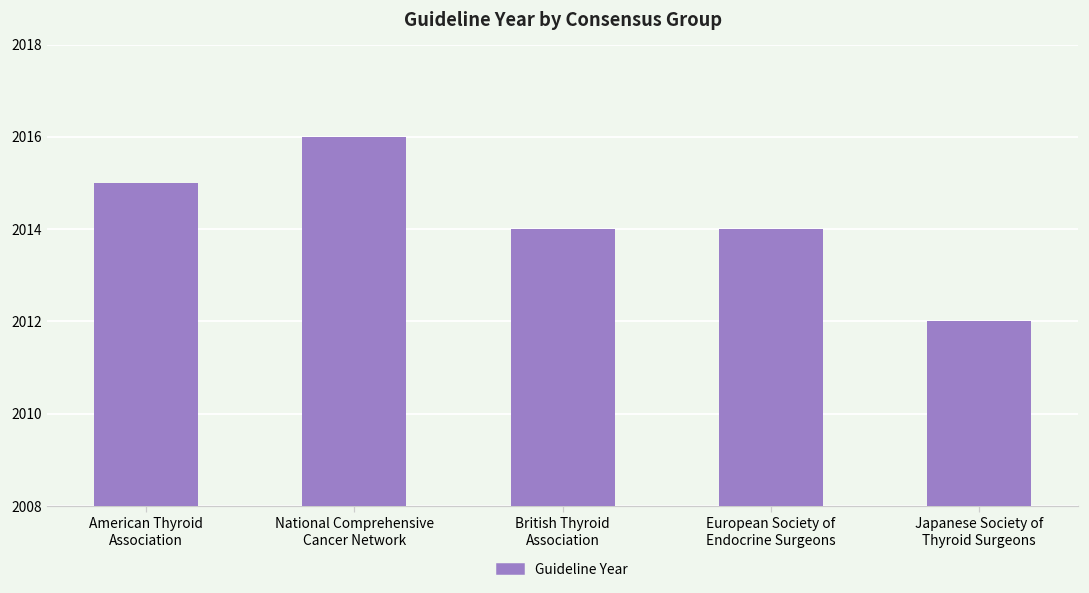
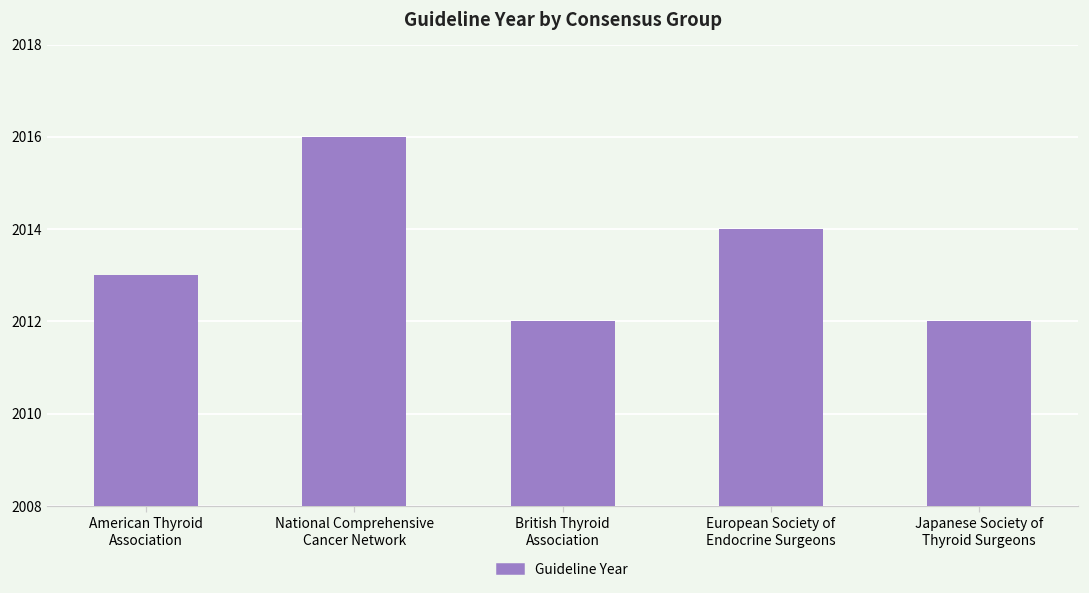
American Thyroid Association: 2015 -> 2013
British Thyroid Association: 2014 -> 2012
